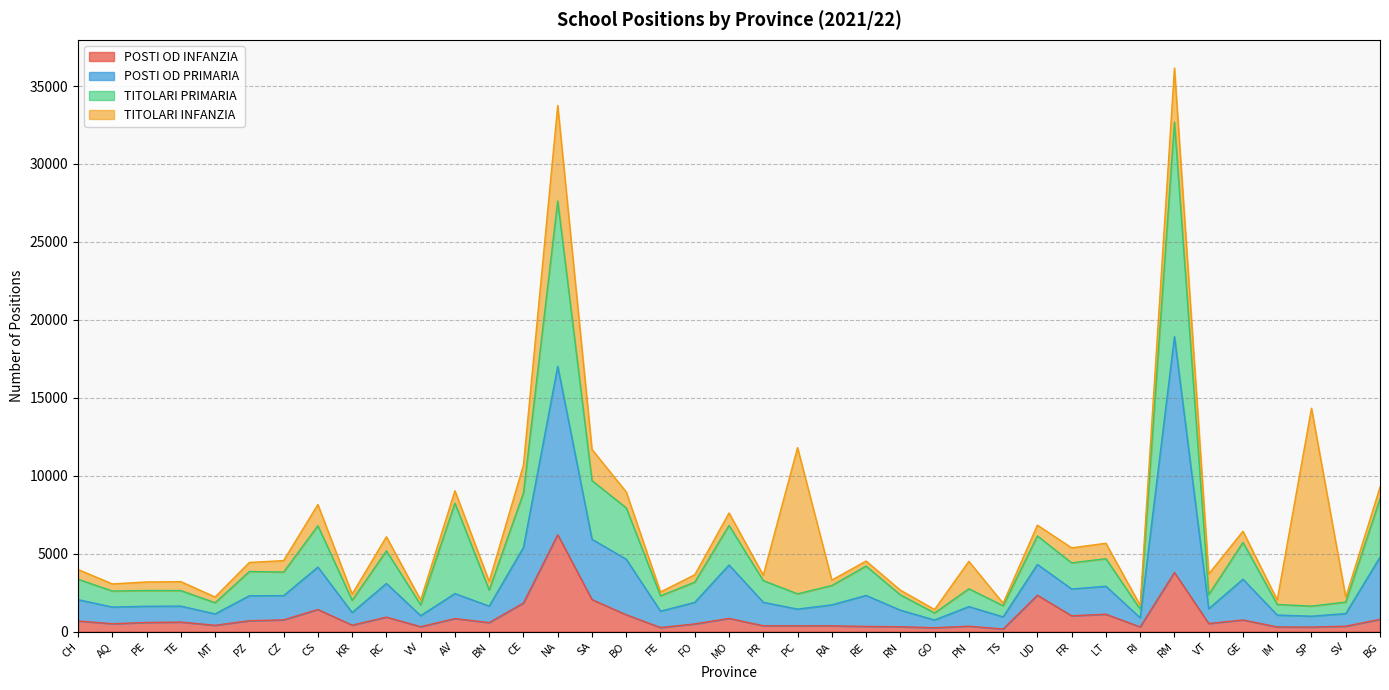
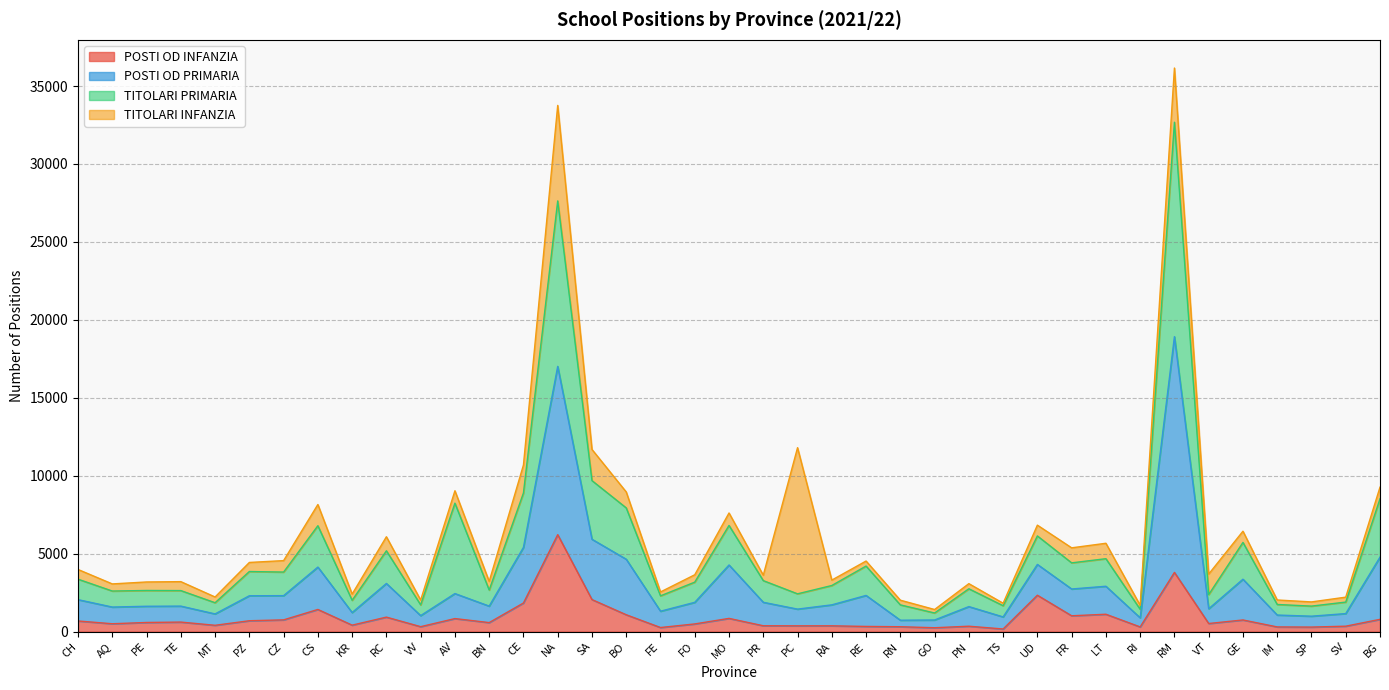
POSTI OD PRIMARIA, RN: 1100 -> 400
TITOLARI INFANZIA, PN: 1800 -> 300
TITOLARI INFANZIA, SP: 12700 -> 300
